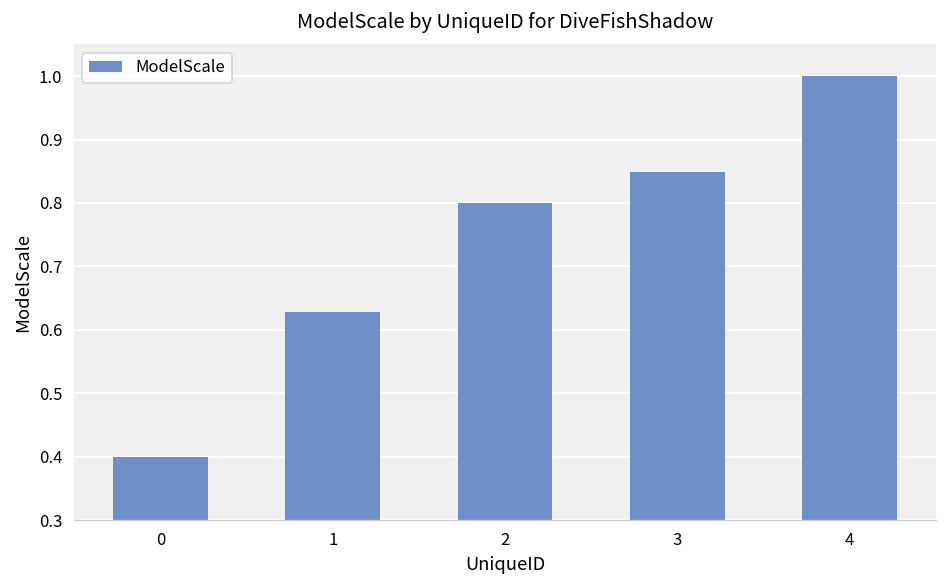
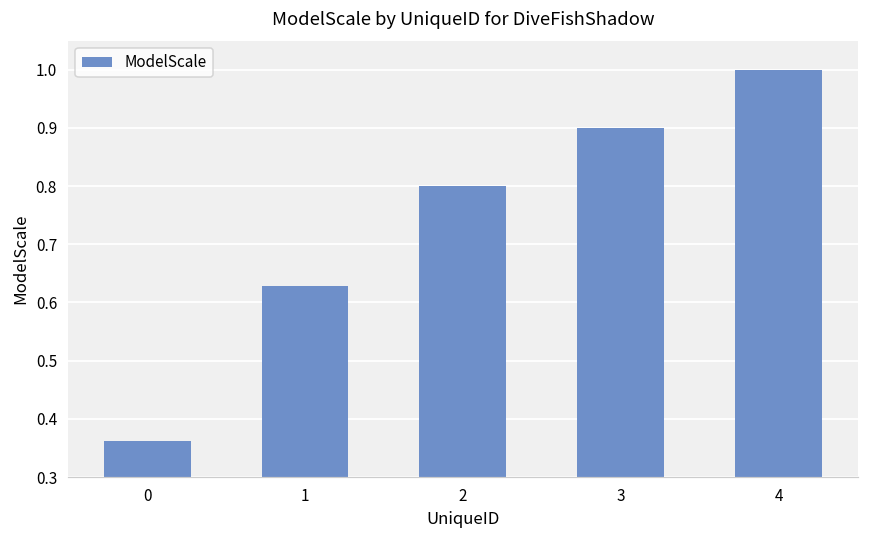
0: 0.40 -> 0.36
3: 0.85 -> 0.90
